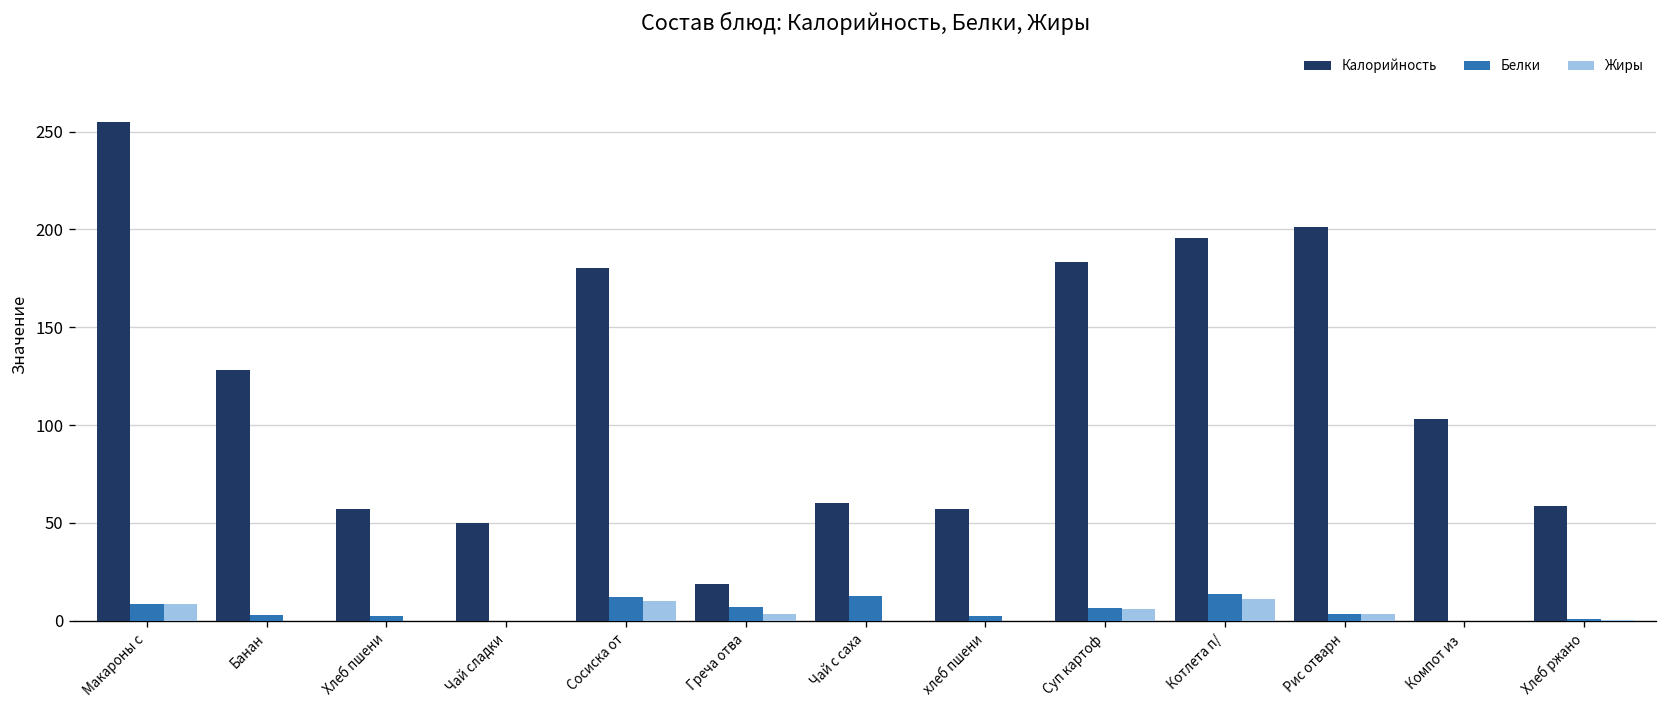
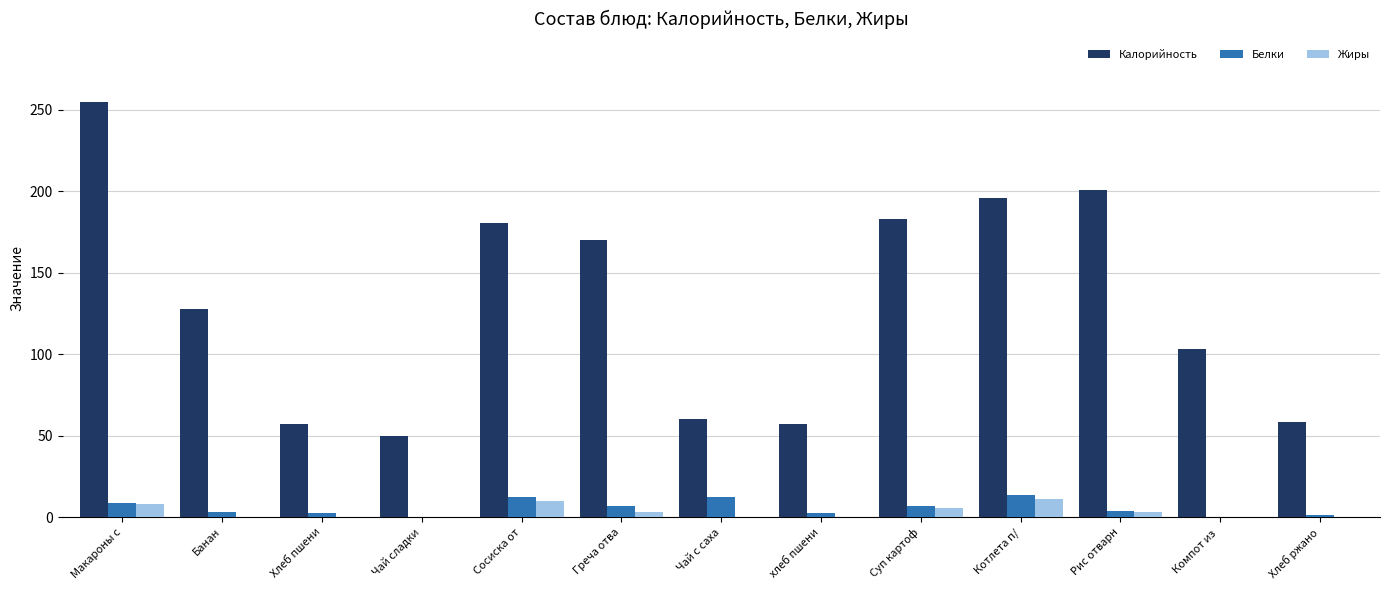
Калорийность, Греча отва: 19 -> 170
